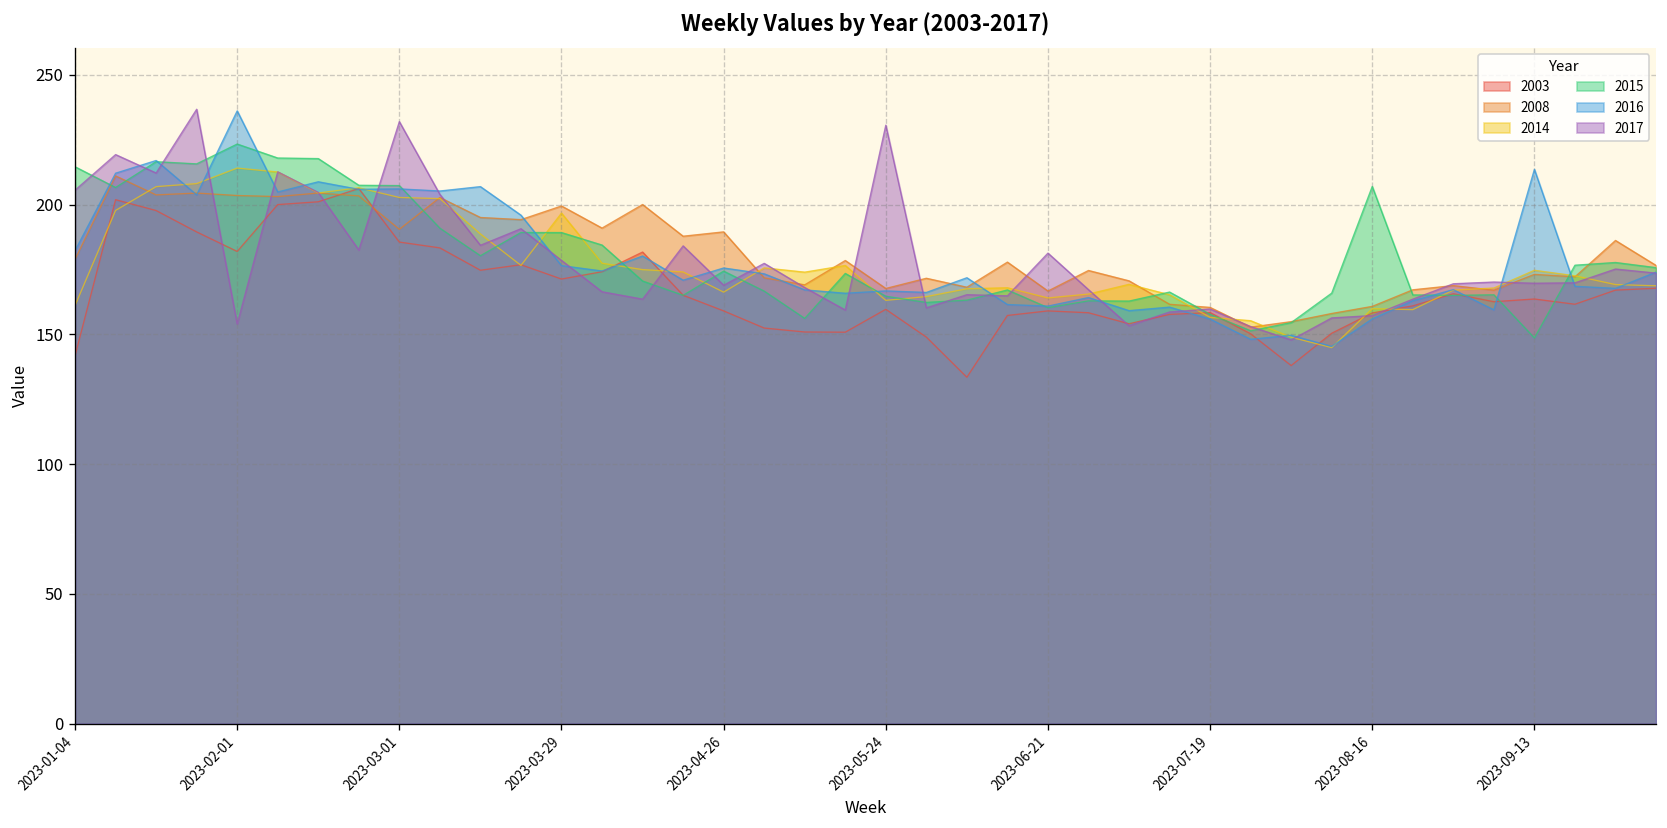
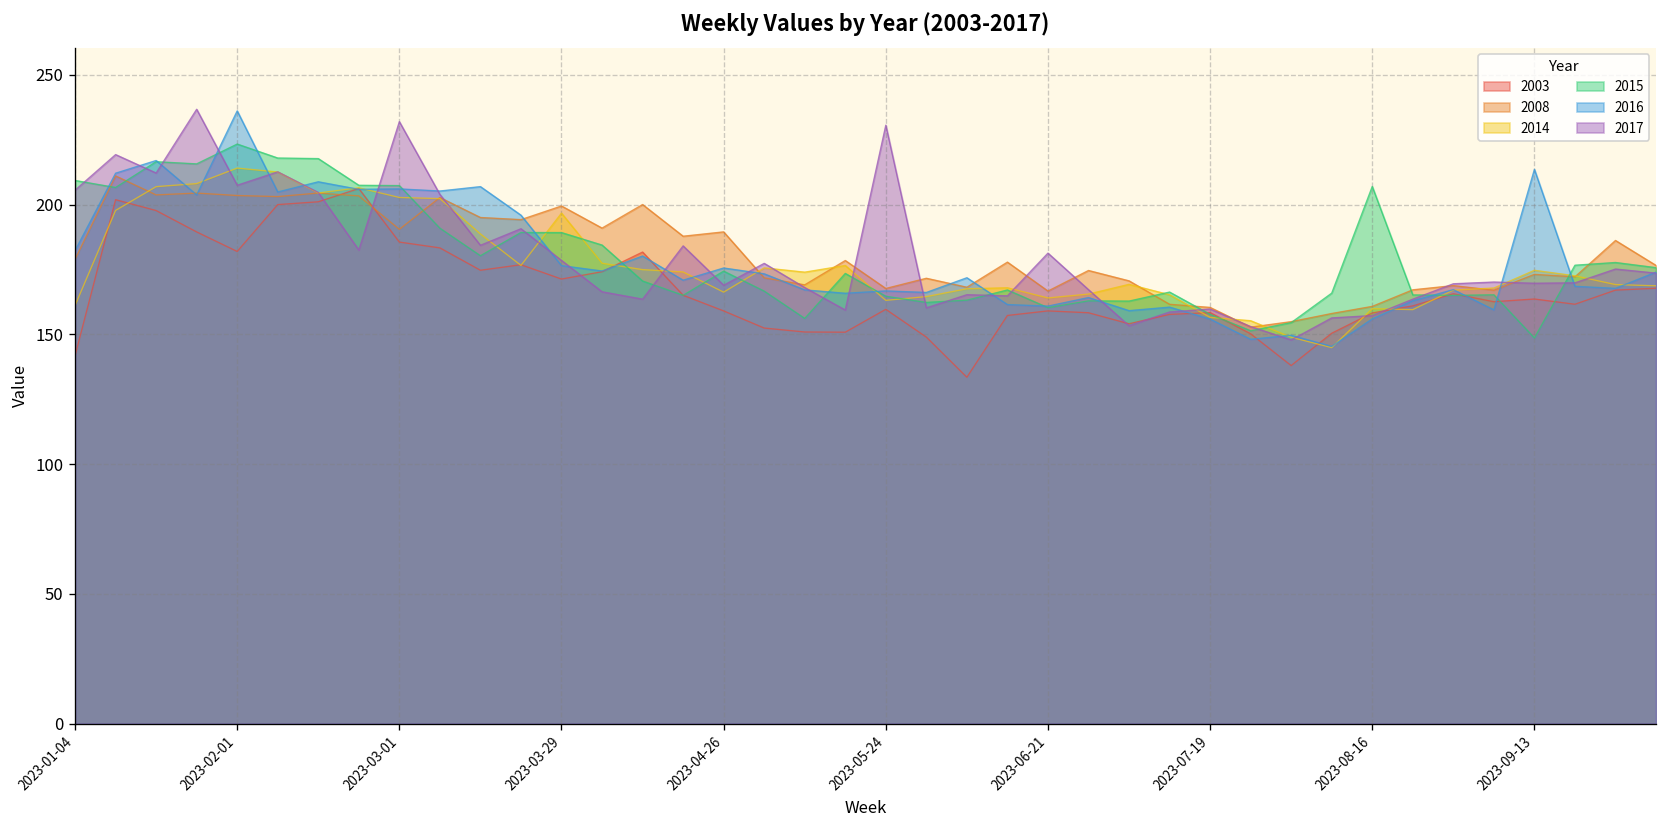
2015, 2023-01-04: 215 -> 209
2017, 2023-02-01: 154 -> 207
